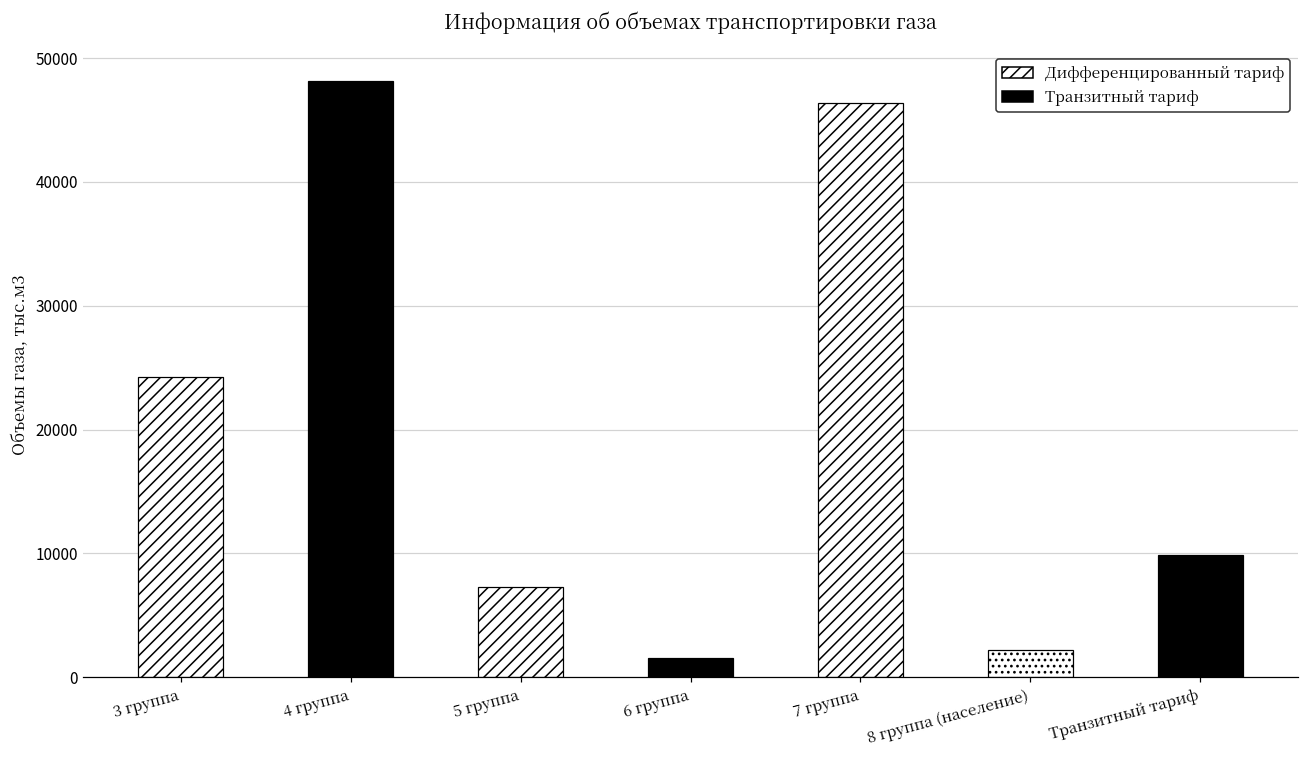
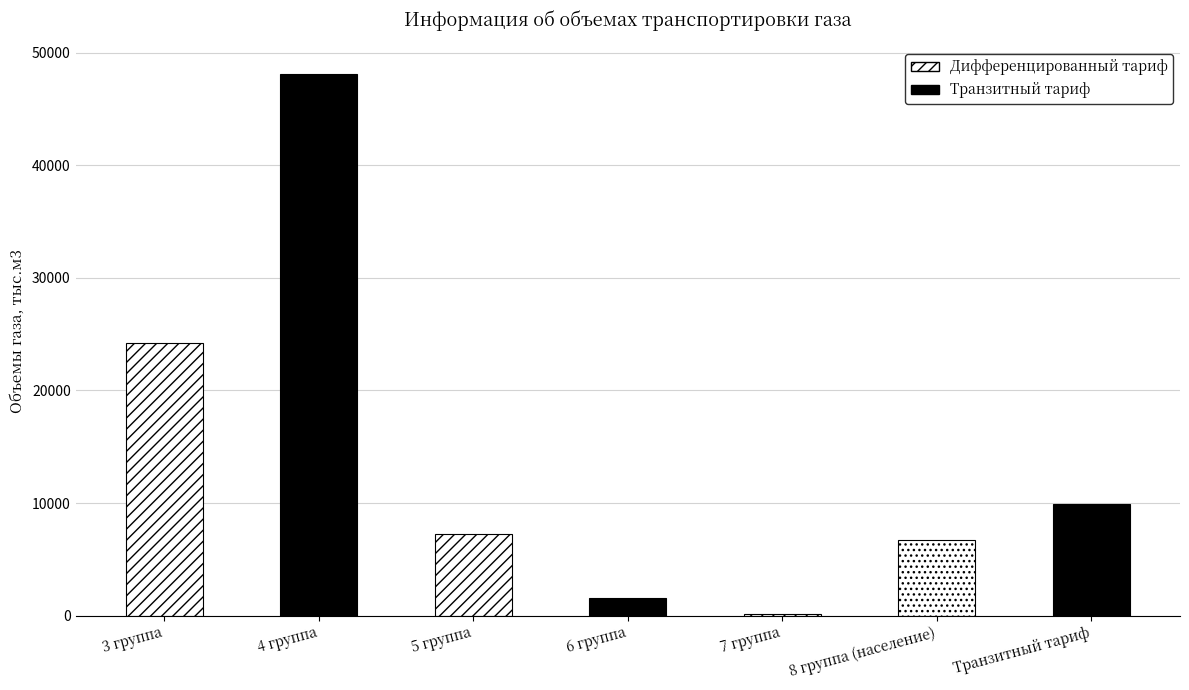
7 группа: 46300 -> 100
8 группа (население): 2200 -> 6700
